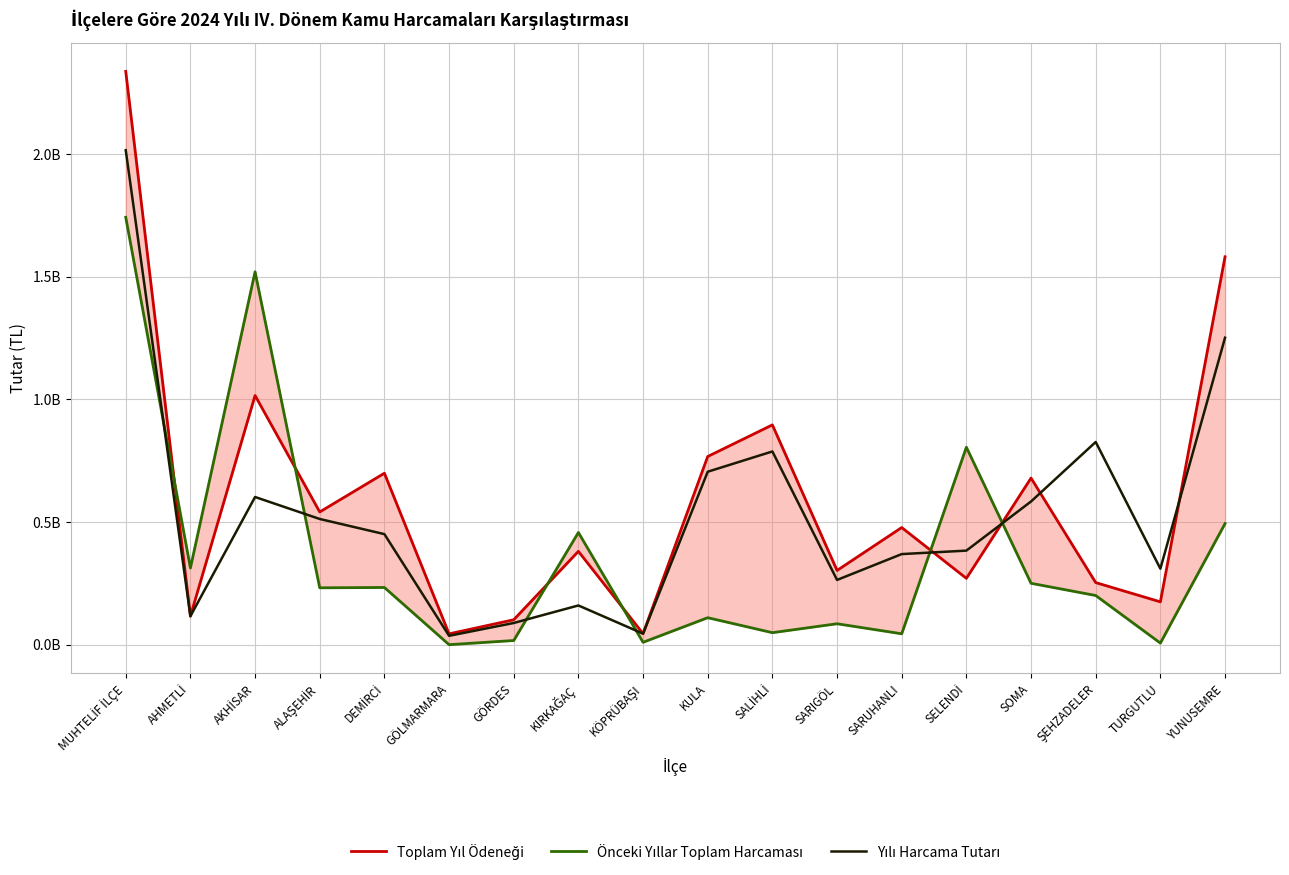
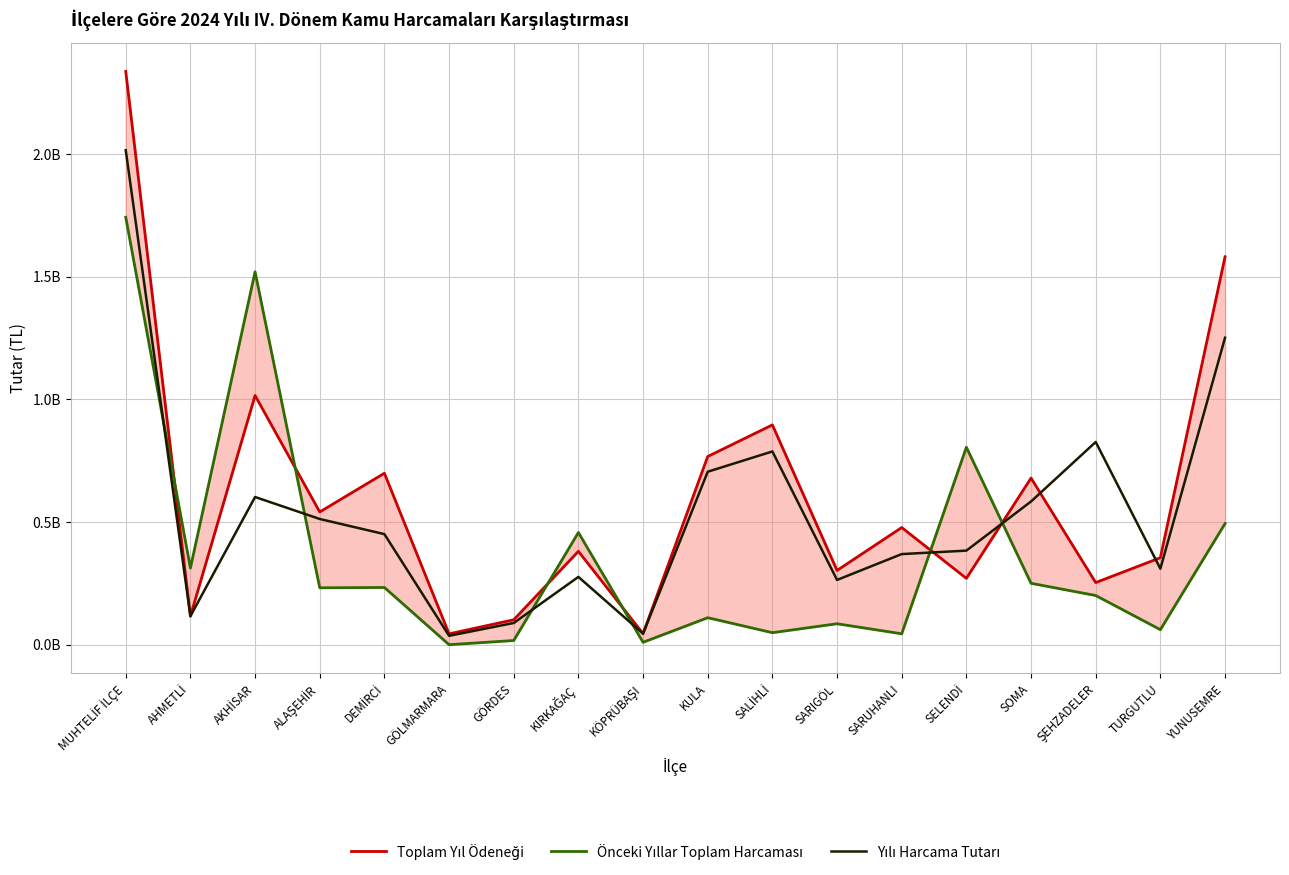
Yılı Harcama Tutarı, KIRKAĞAÇ: 160000000 -> 280000000
Toplam Yıl Ödeneği, TURGUTLU: 170000000 -> 350000000
Önceki Yıllar Toplam Harcaması, TURGUTLU: 10000000 -> 60000000
